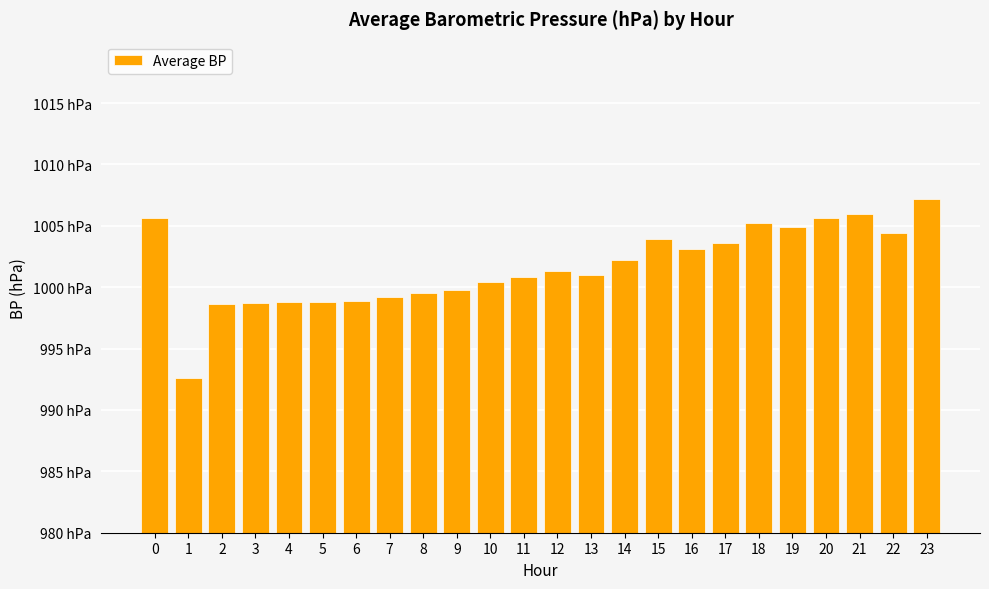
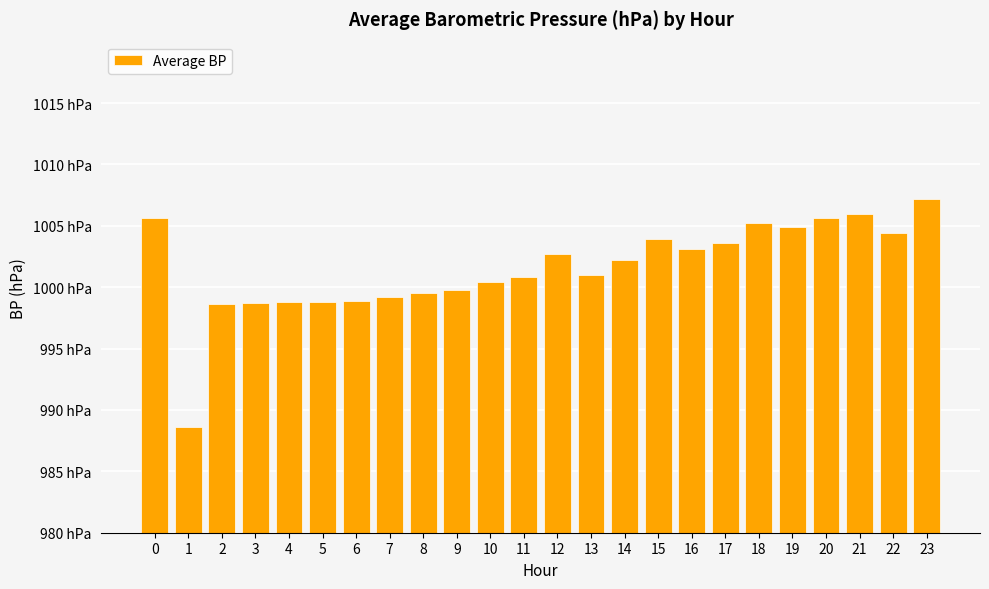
1: 992.6 hPa -> 988.6 hPa
12: 1001.3 hPa -> 1002.7 hPa
